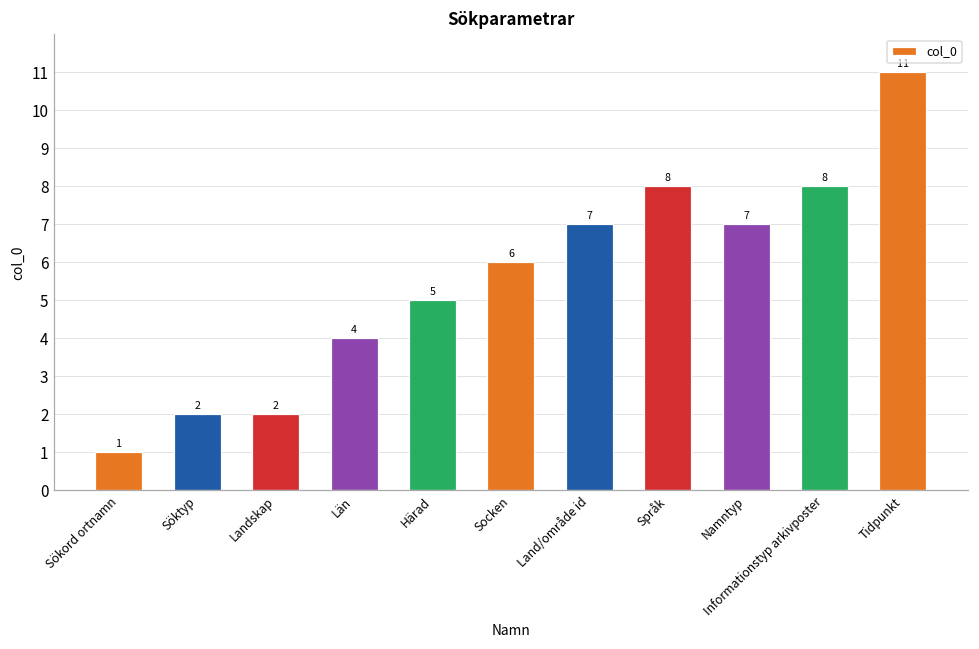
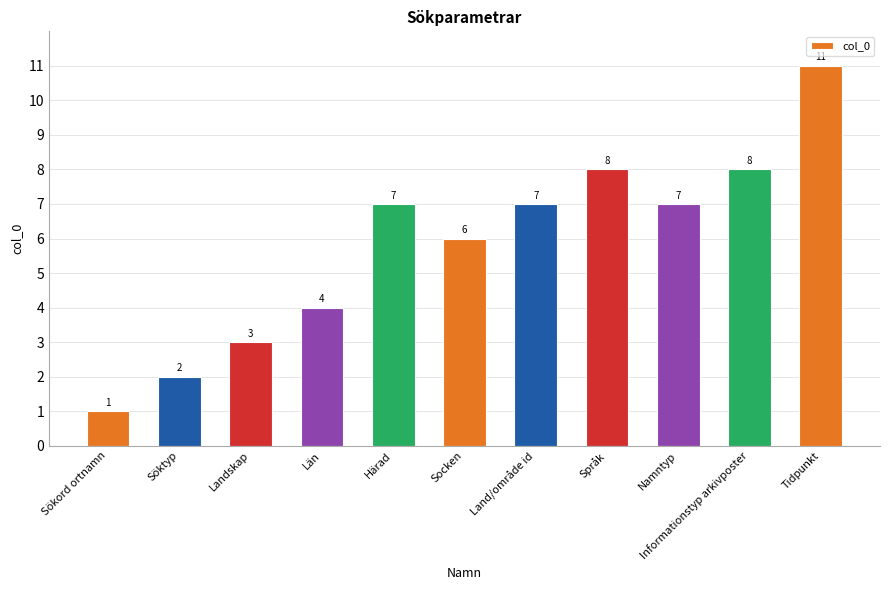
Landskap: 2 -> 3
Härad: 5 -> 7
